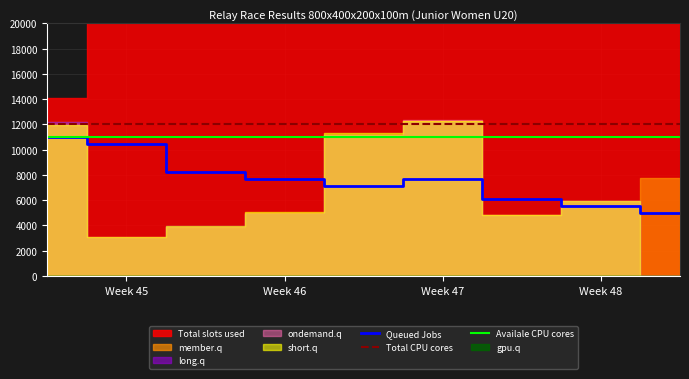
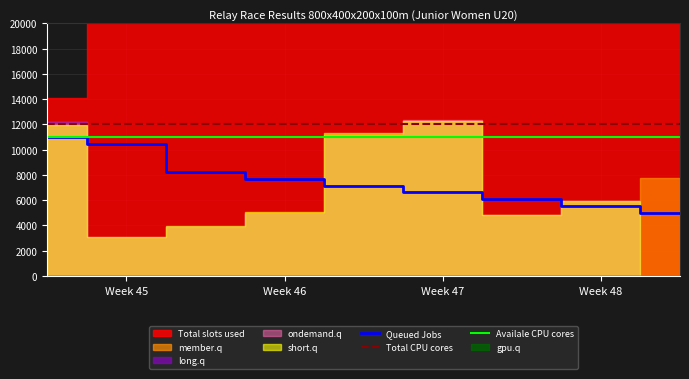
Queued Jobs, Week 47: 7700 -> 6600
